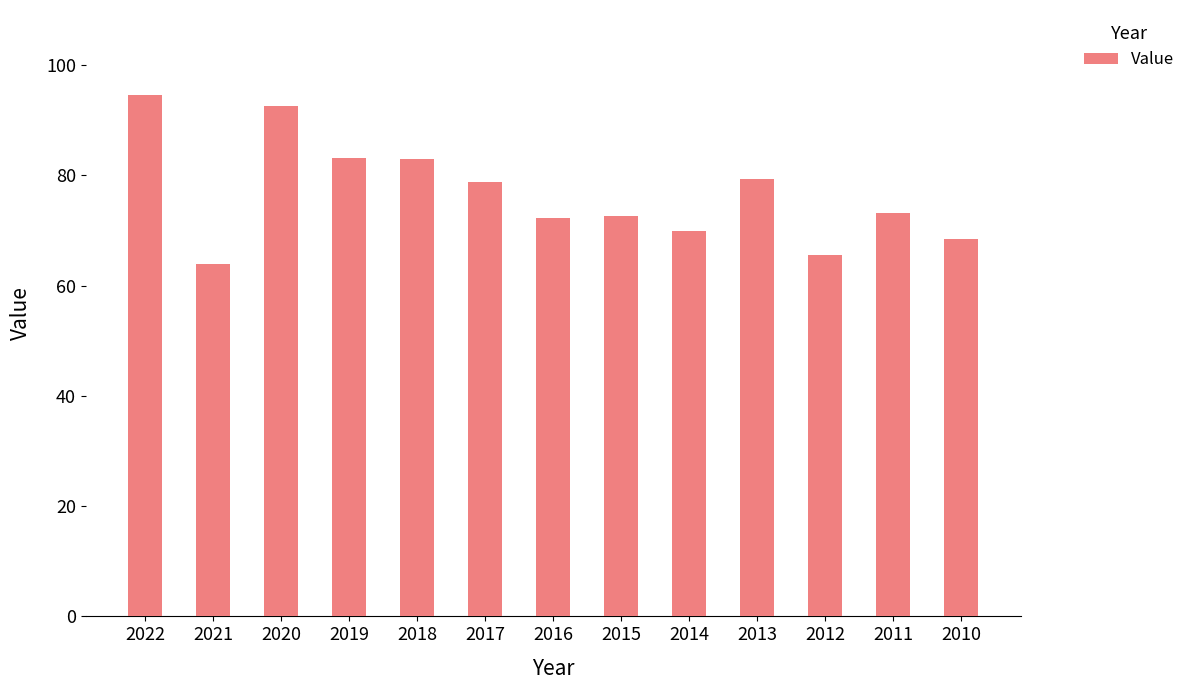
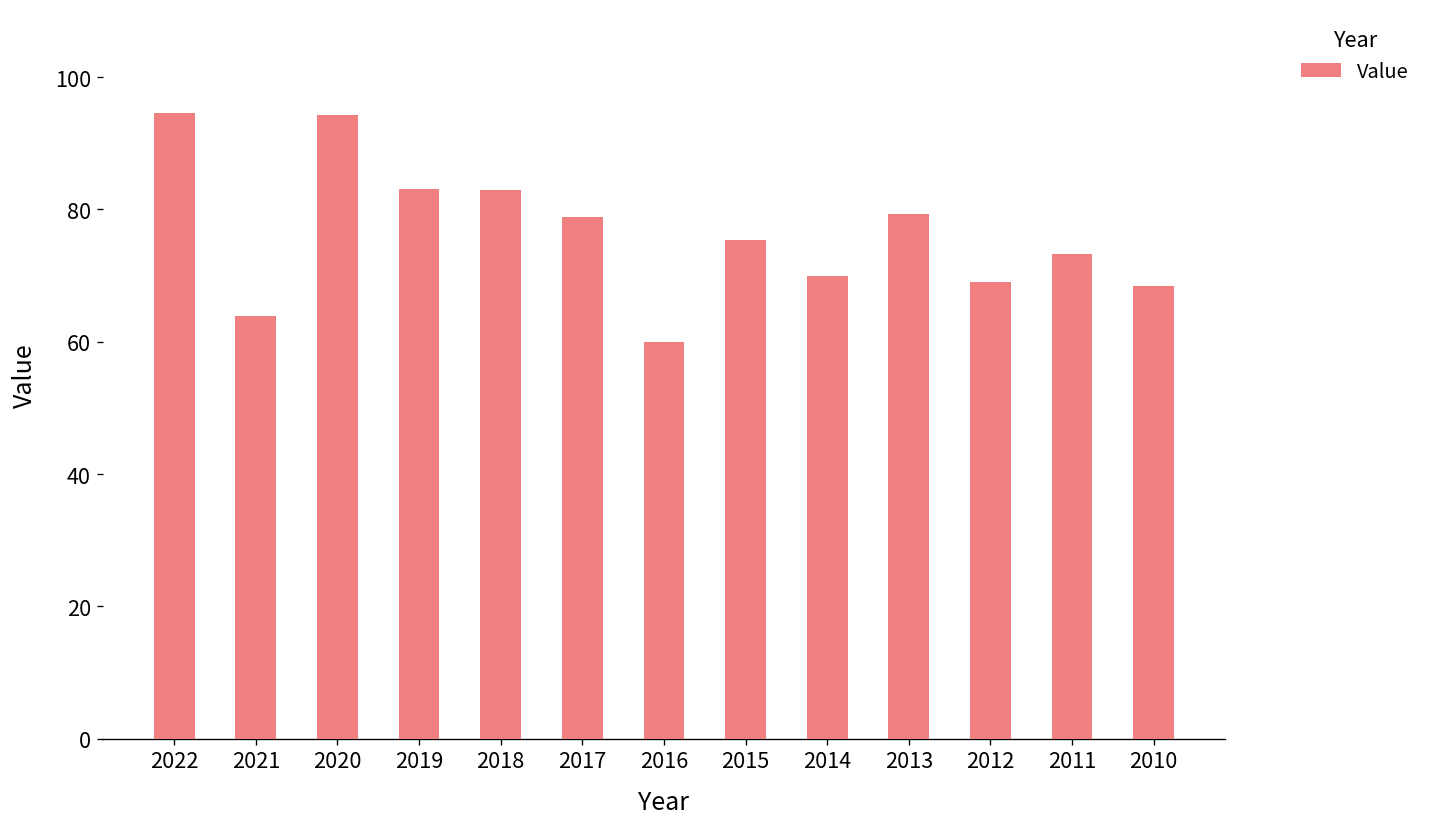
2020: 93 -> 94
2016: 72 -> 60
2015: 73 -> 75
2012: 66 -> 69
